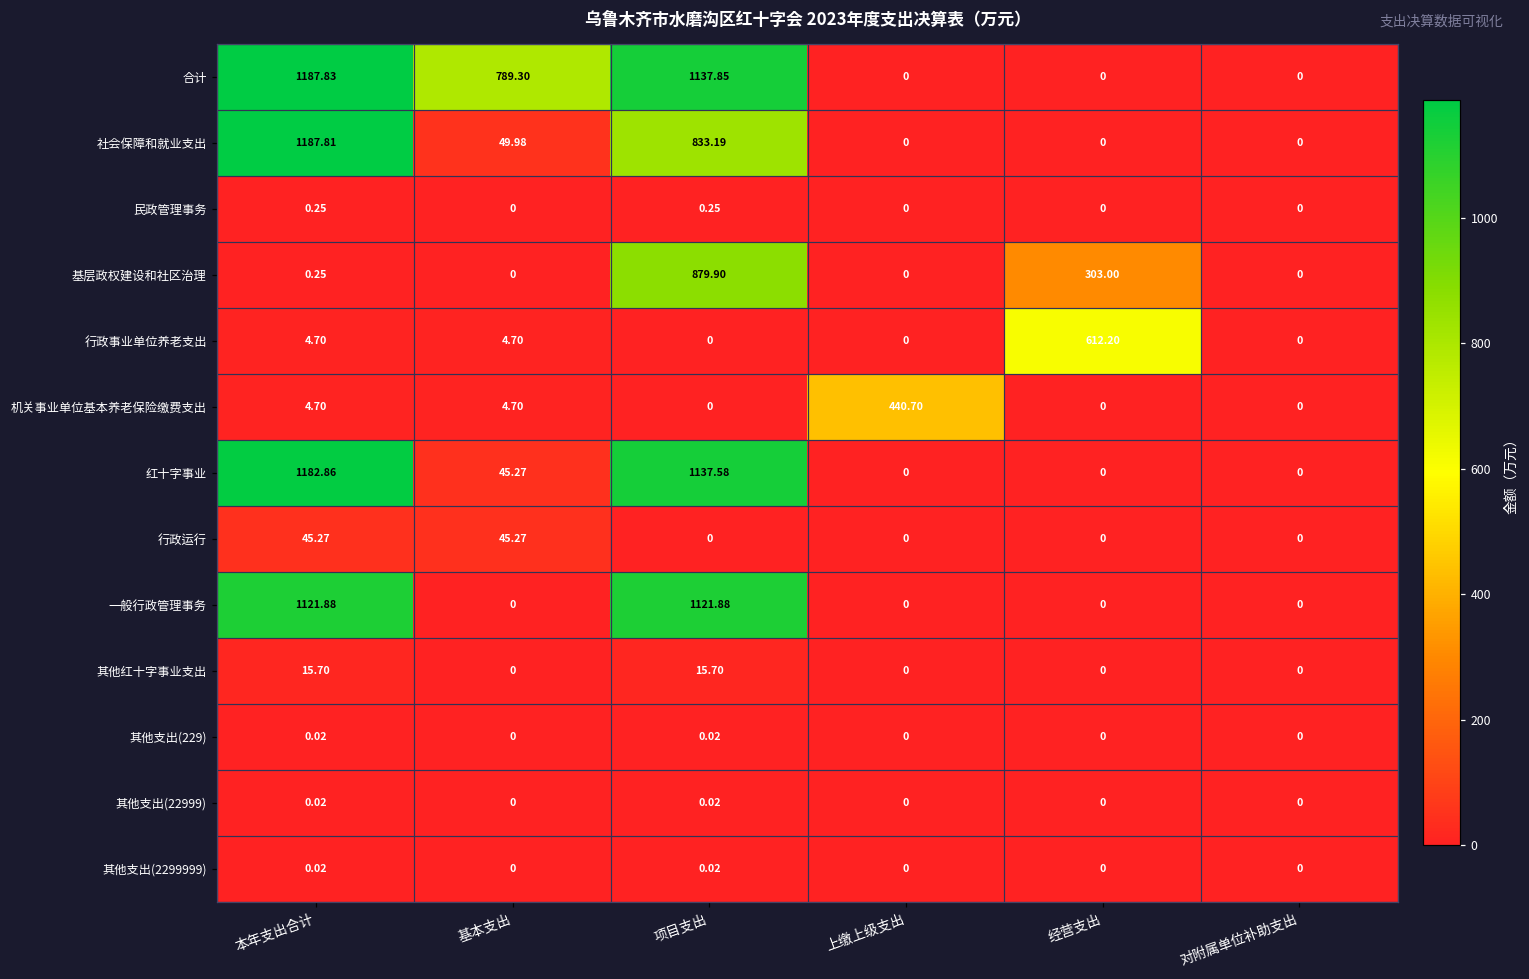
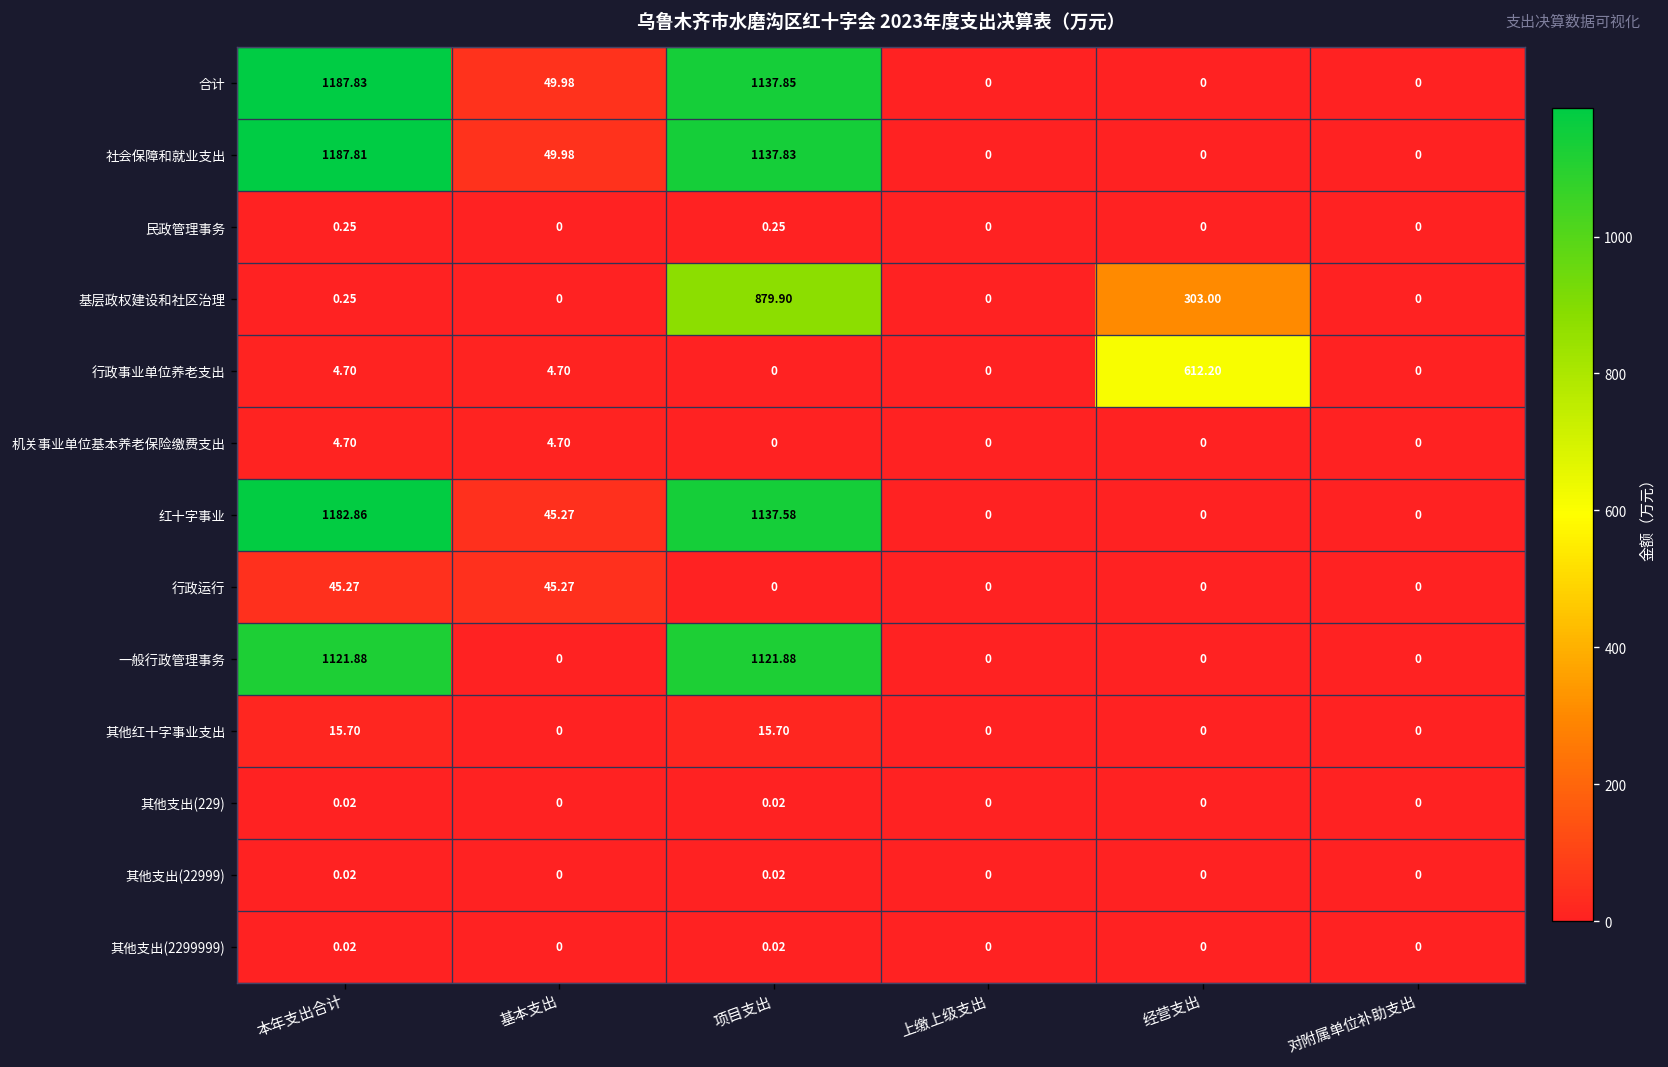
合计, 基本支出: 789.30 -> 49.98
社会保障和就业支出, 项目支出: 833.19 -> 1137.83
机关事业单位基本养老保险缴费支出, 上缴上级支出: 440.70 -> 0
